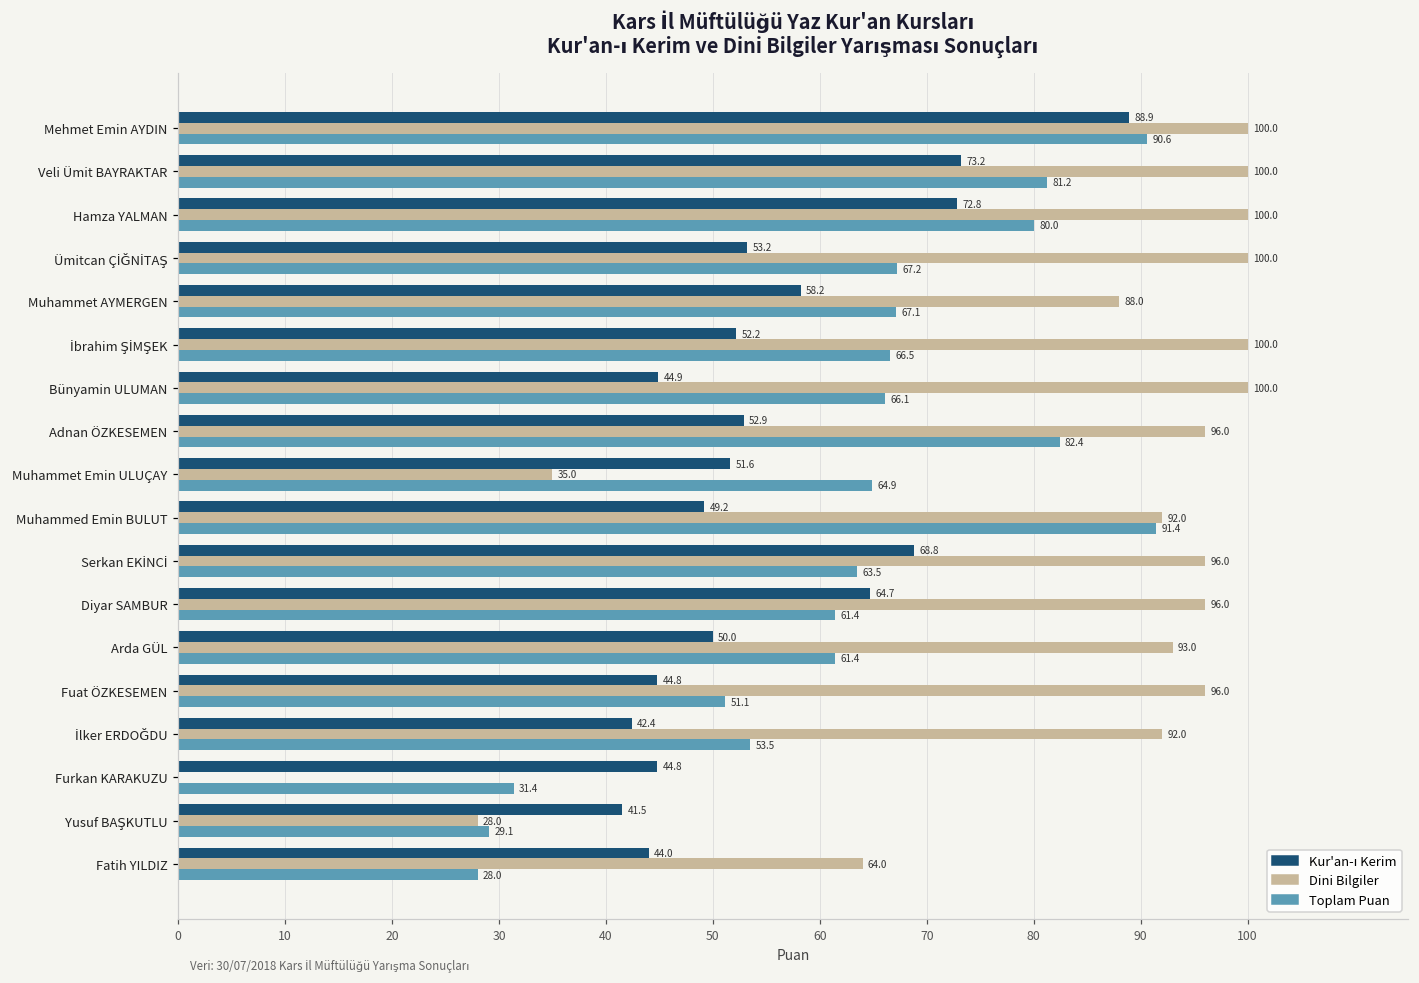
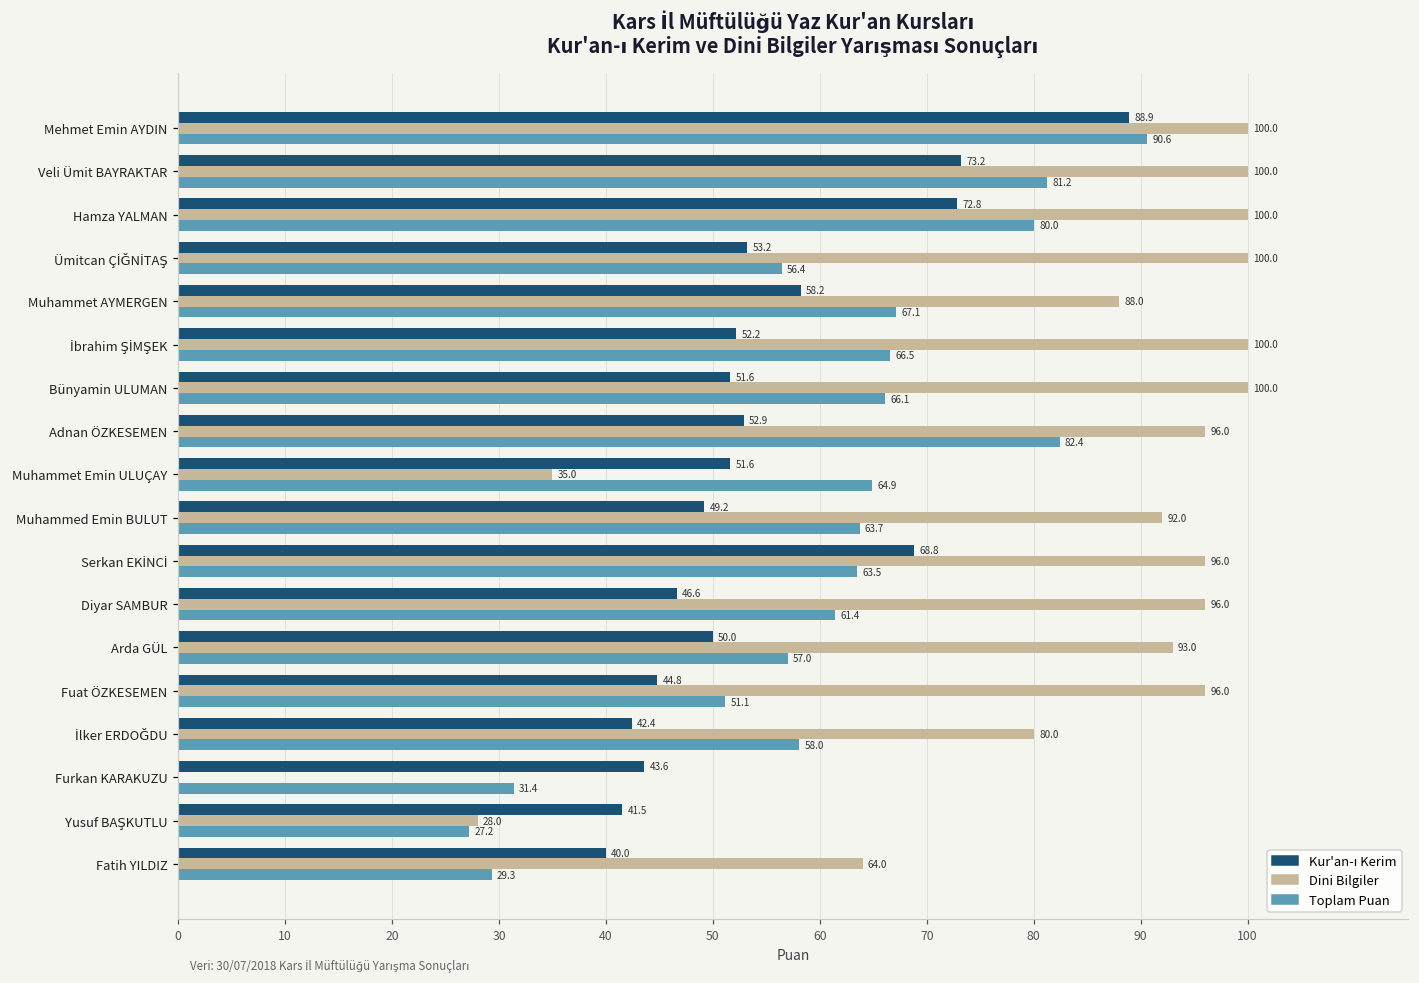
Toplam Puan, Ümitcan ÇİĞNİTAŞ: 67.2 -> 56.4
Kur'an-ı Kerim, Bünyamin ULUMAN: 44.9 -> 51.6
Toplam Puan, Muhammed Emin BULUT: 91.4 -> 63.7
Kur'an-ı Kerim, Diyar SAMBUR: 64.7 -> 46.6
Toplam Puan, Arda GÜL: 61.4 -> 57.0
Dini Bilgiler, İlker ERDOĞDU: 92.0 -> 80.0
Toplam Puan, İlker ERDOĞDU: 53.5 -> 58.0
Kur'an-ı Kerim, Furkan KARAKUZU: 44.8 -> 43.6
Toplam Puan, Yusuf BAŞKUTLU: 29.1 -> 27.2
Kur'an-ı Kerim, Fatih YILDIZ: 44.0 -> 40.0
Toplam Puan, Fatih YILDIZ: 28.0 -> 29.3
